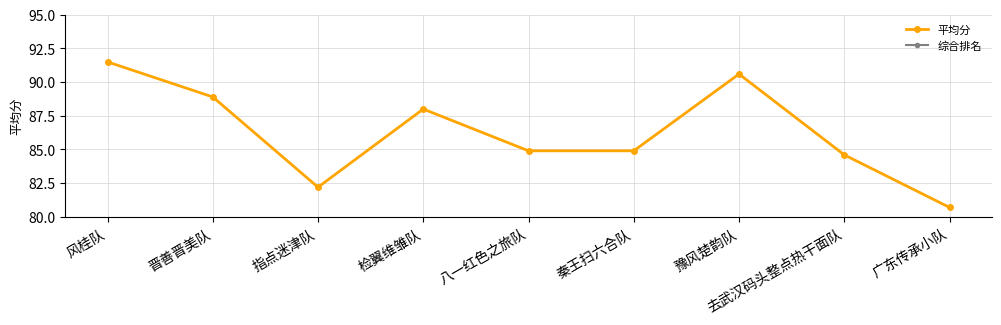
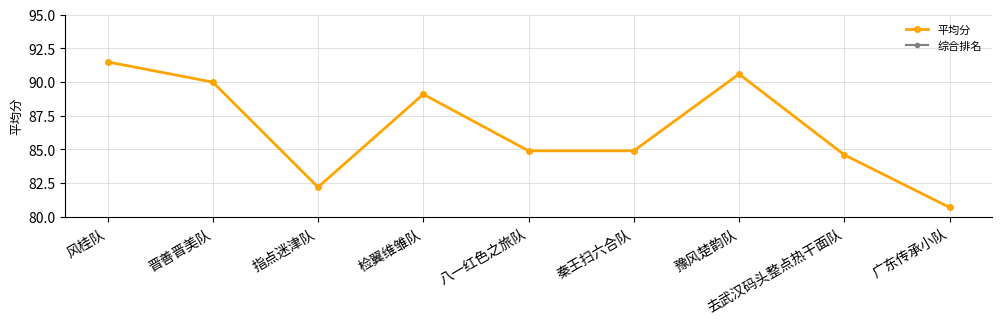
平均分, 晋善晋美队: 88.9 -> 90.0
平均分, 检翼维雏队: 88.0 -> 89.1
